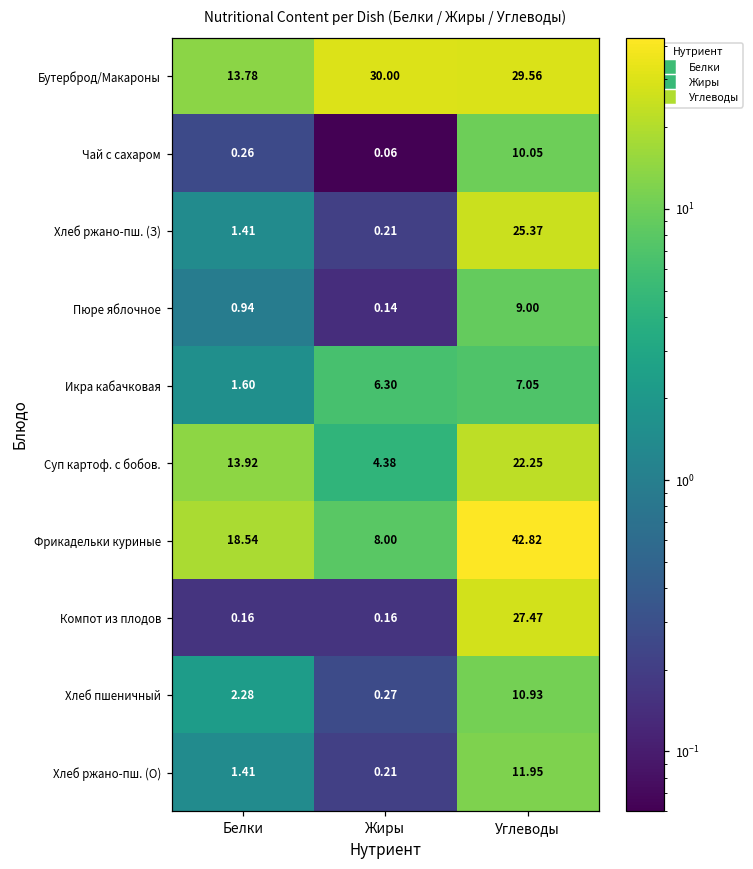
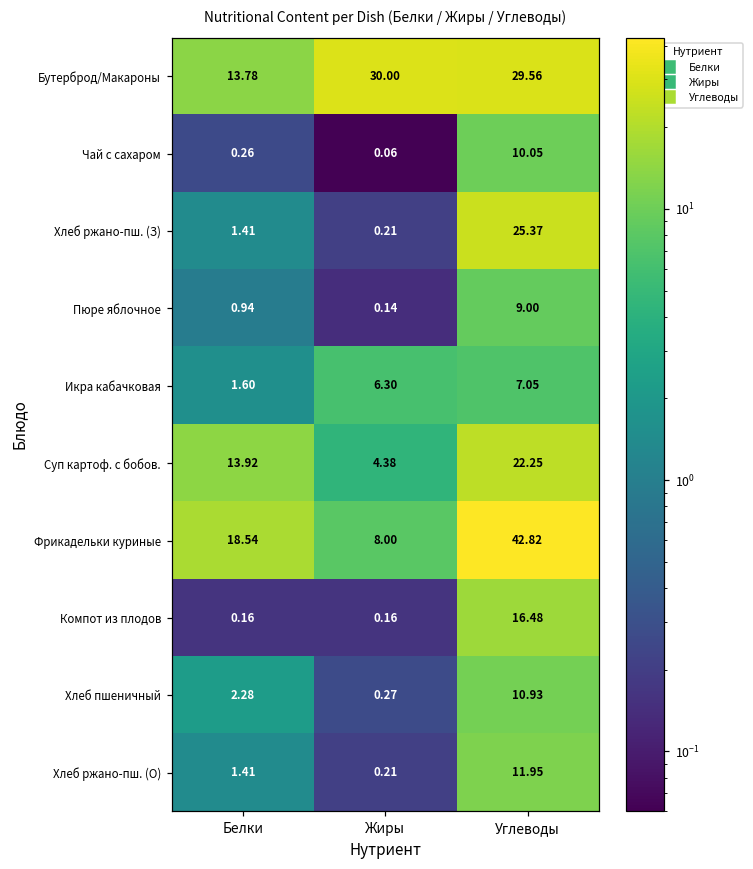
Компот из плодов, Углеводы: 27.47 -> 16.48
